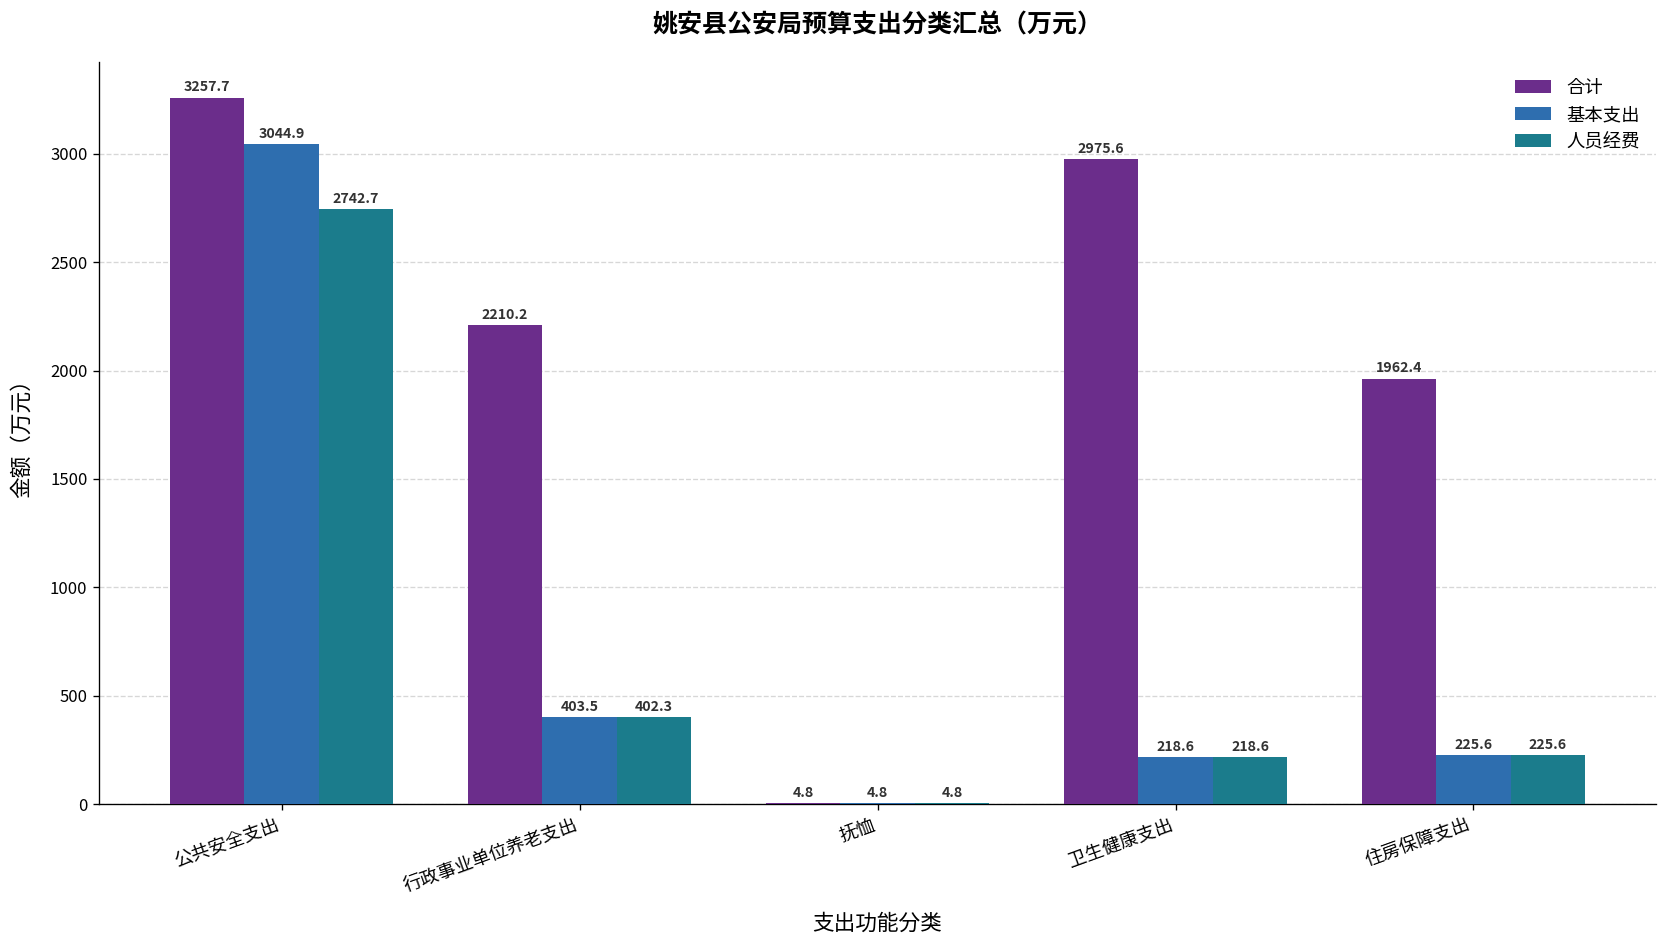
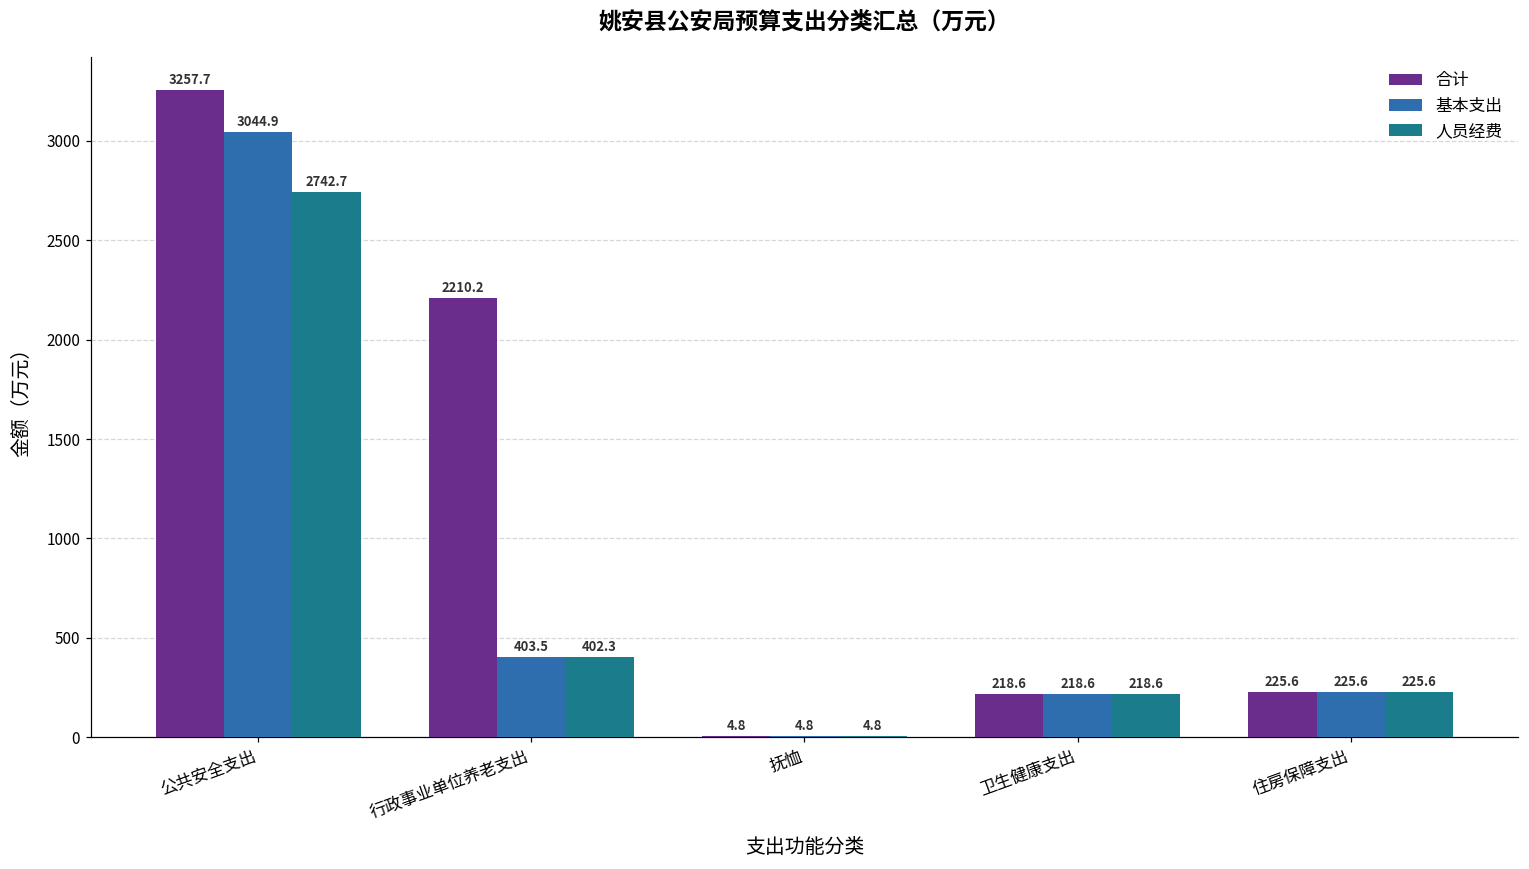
合计, 卫生健康支出: 2975.6 -> 218.6
合计, 住房保障支出: 1962.4 -> 225.6
